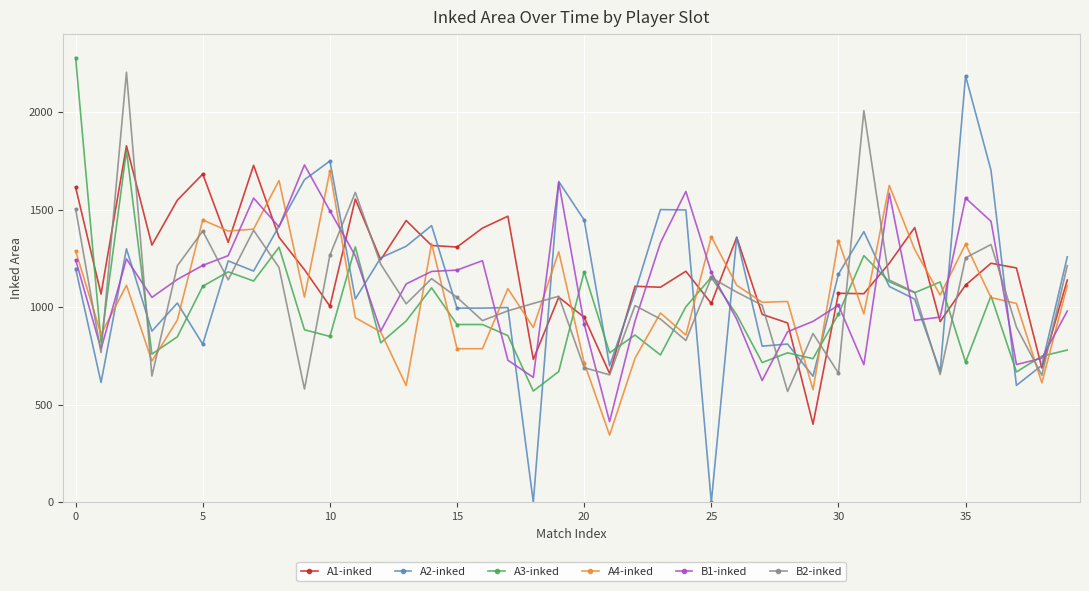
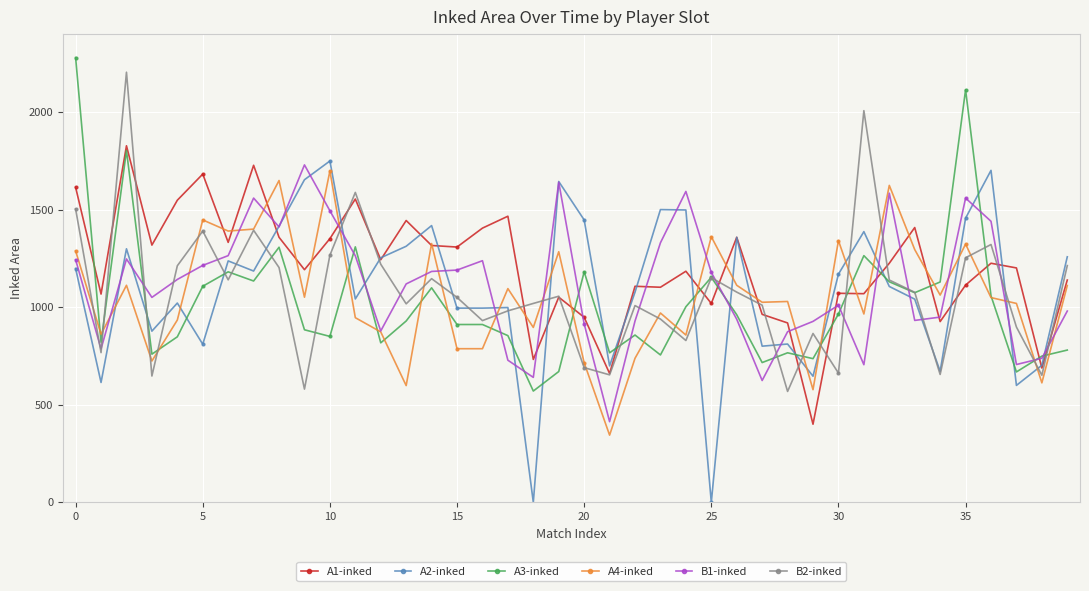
A1-inked, 10: 1010 -> 1350
A2-inked, 35: 2190 -> 1460
A3-inked, 35: 720 -> 2110
